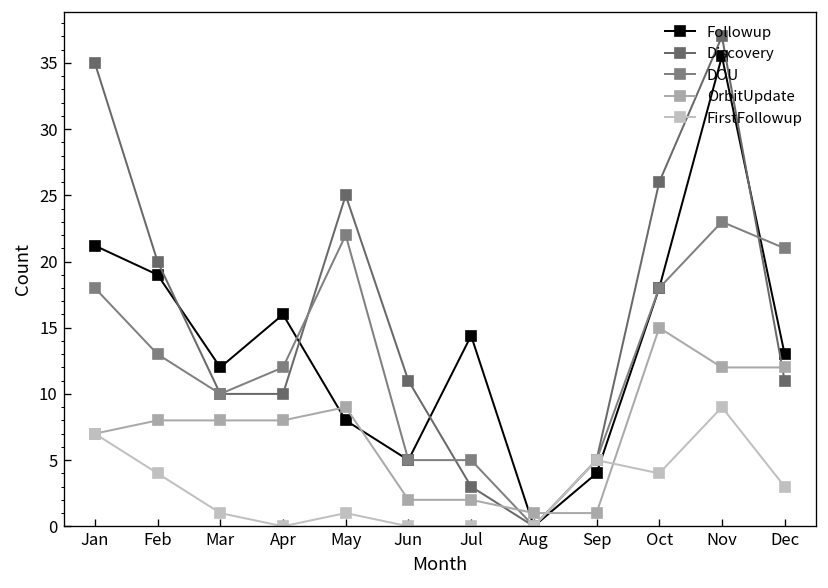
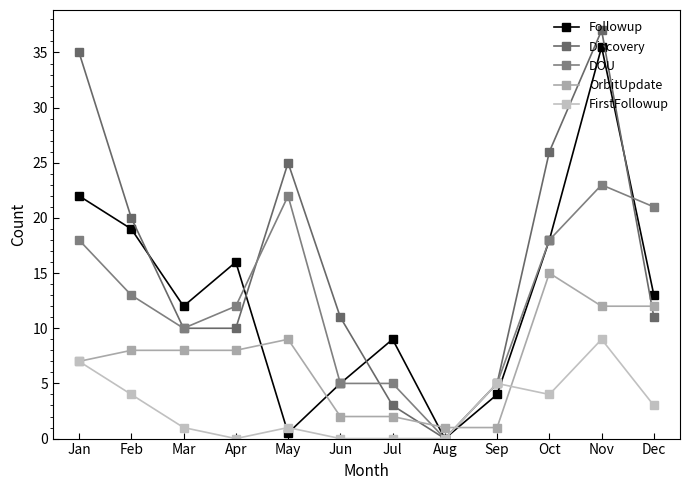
Followup, Jan: 21.2 -> 22.0
Followup, May: 8.0 -> 0.5
Followup, Jul: 14.4 -> 9.0
